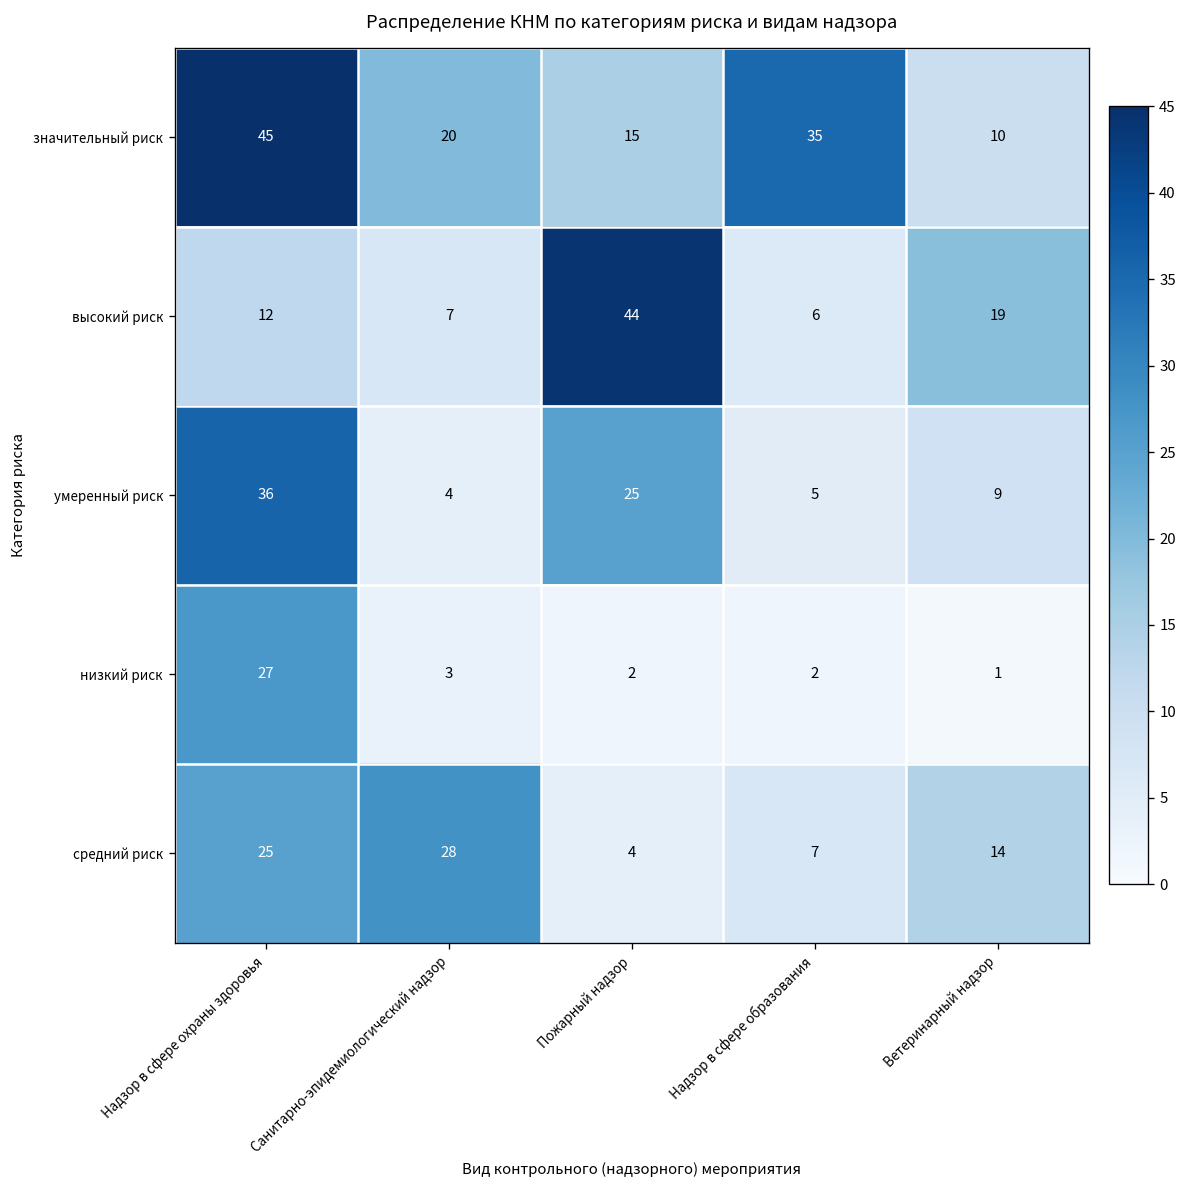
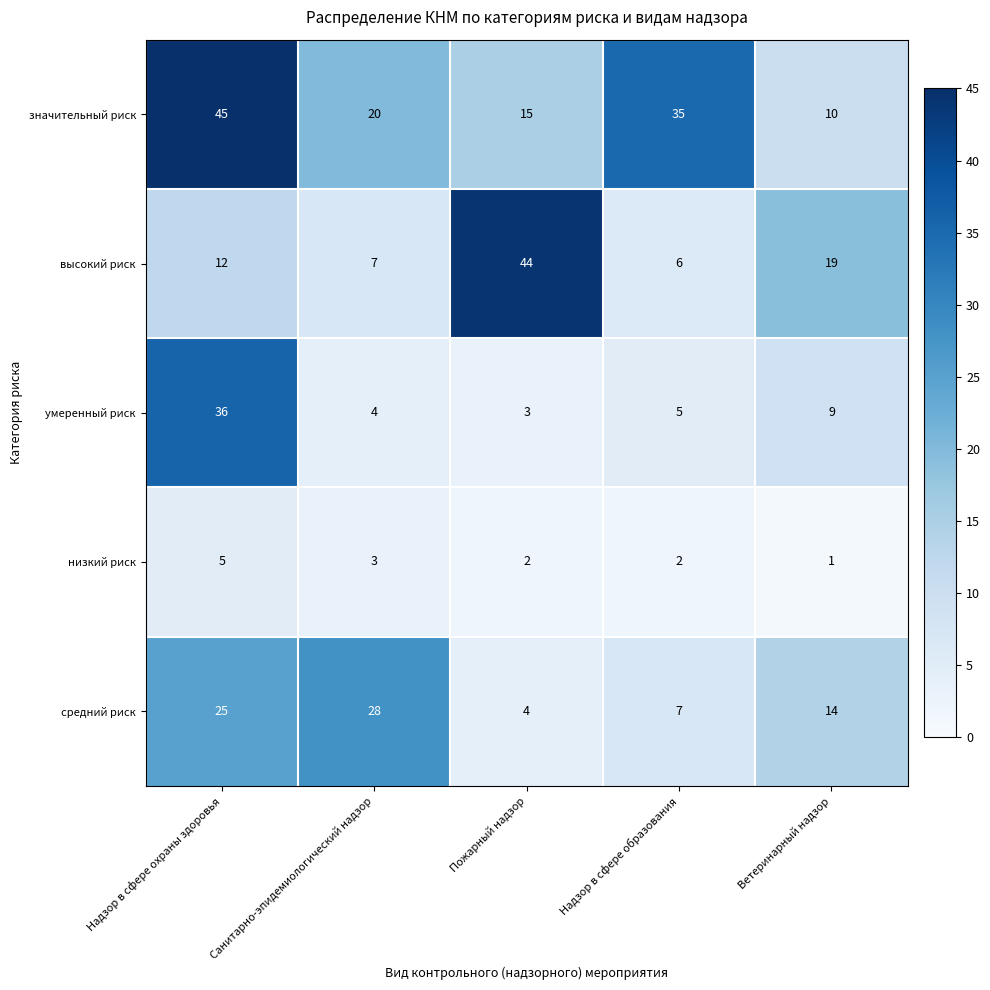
умеренный риск, Пожарный надзор: 25 -> 3
низкий риск, Надзор в сфере охраны здоровья: 27 -> 5
